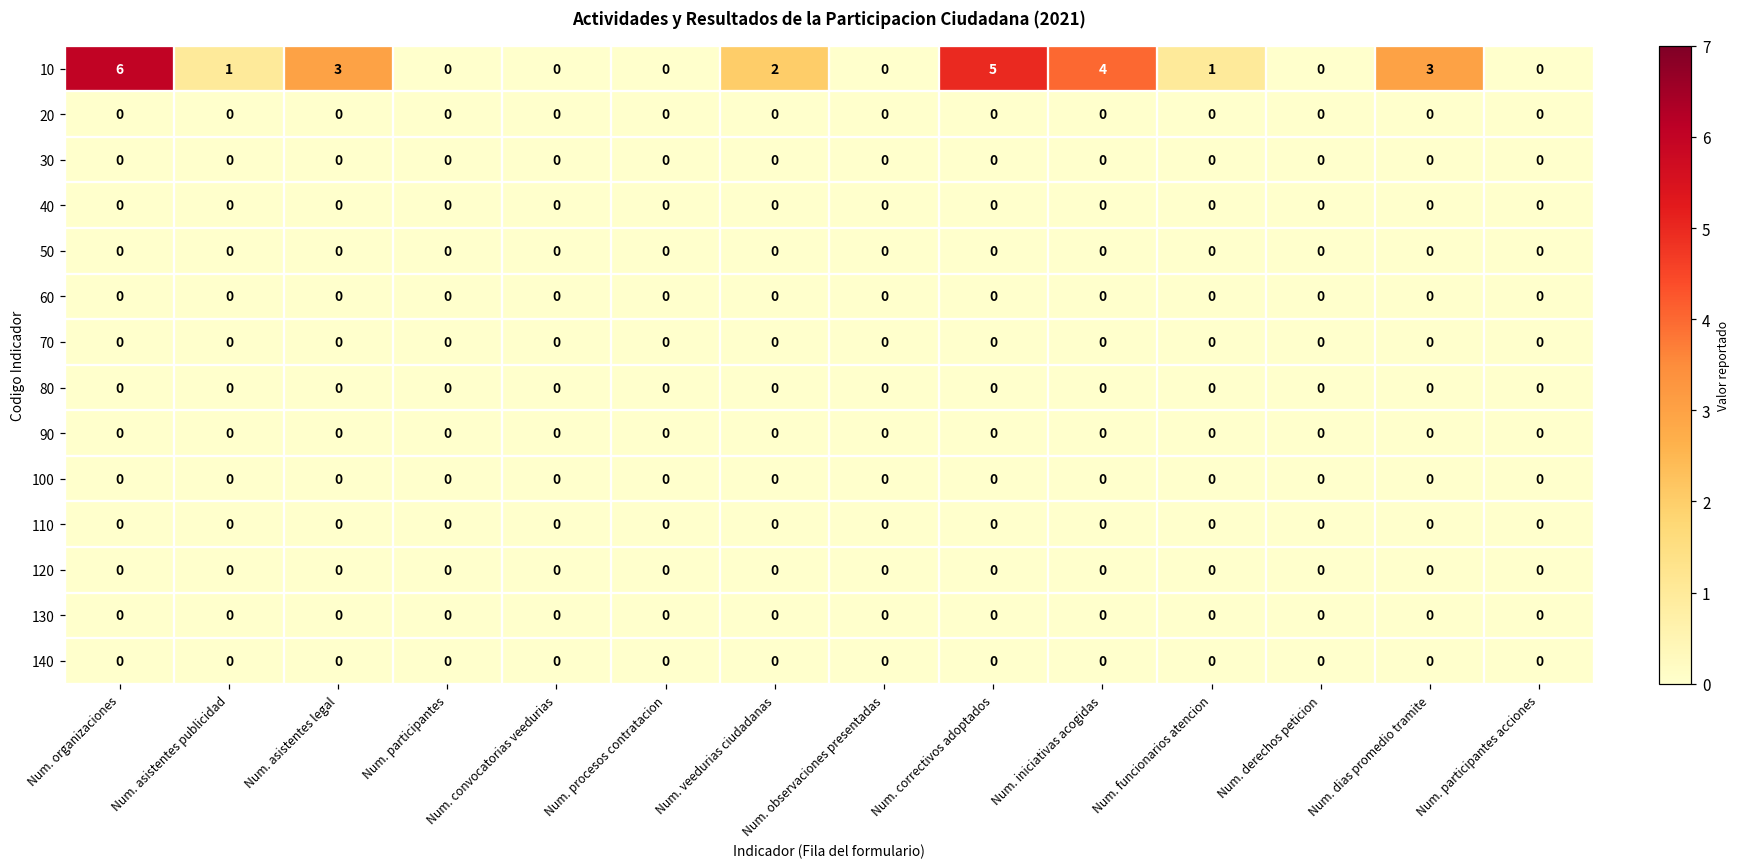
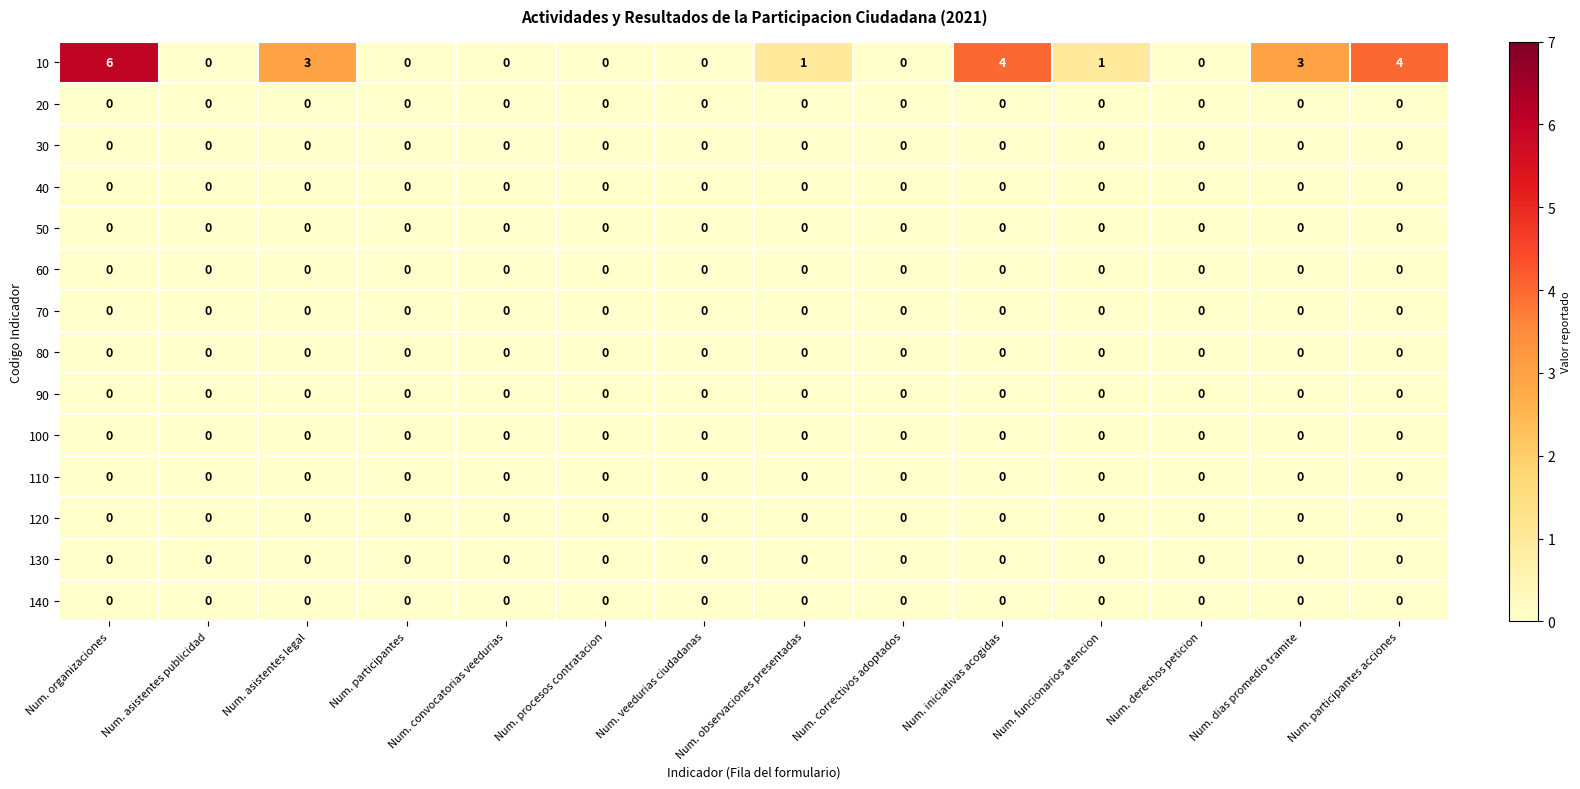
10, Num. asistentes publicidad: 1 -> 0
10, Num. veedurias ciudadanas: 2 -> 0
10, Num. observaciones presentadas: 0 -> 1
10, Num. correctivos adoptados: 5 -> 0
10, Num. participantes acciones: 0 -> 4
